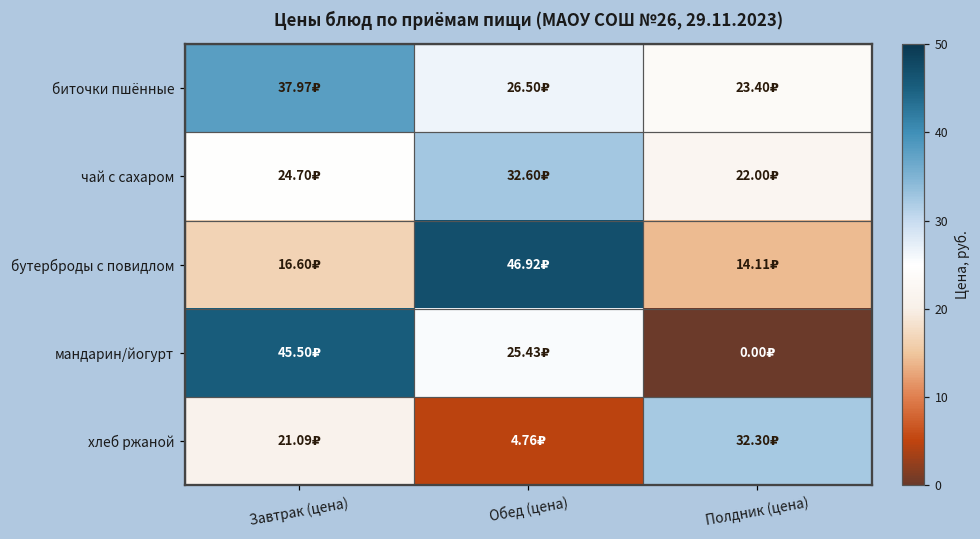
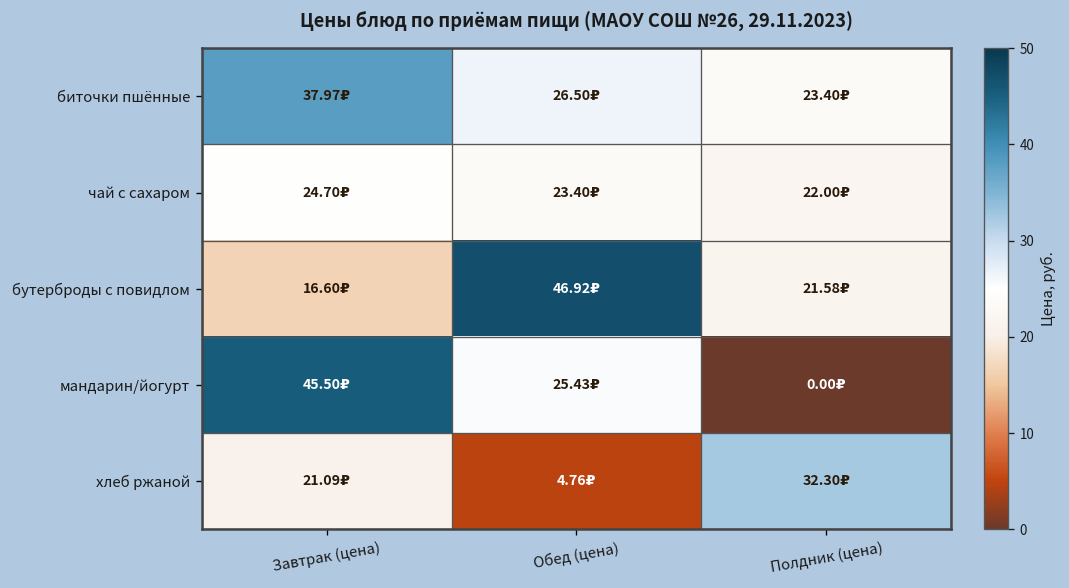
чай с сахаром, Обед (цена): 32.60₽ -> 23.40₽
бутерброды с повидлом, Полдник (цена): 14.11₽ -> 21.58₽
